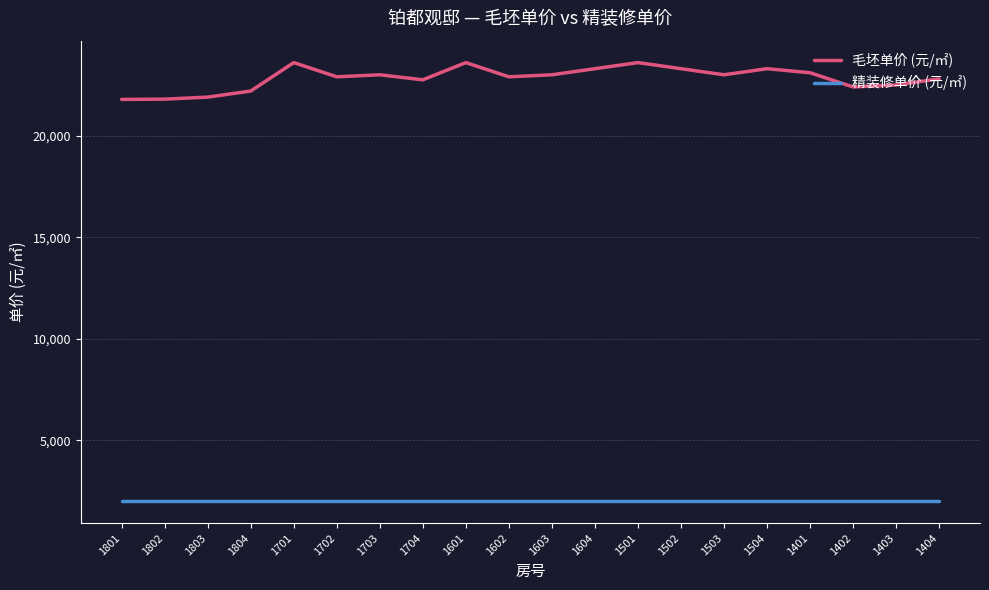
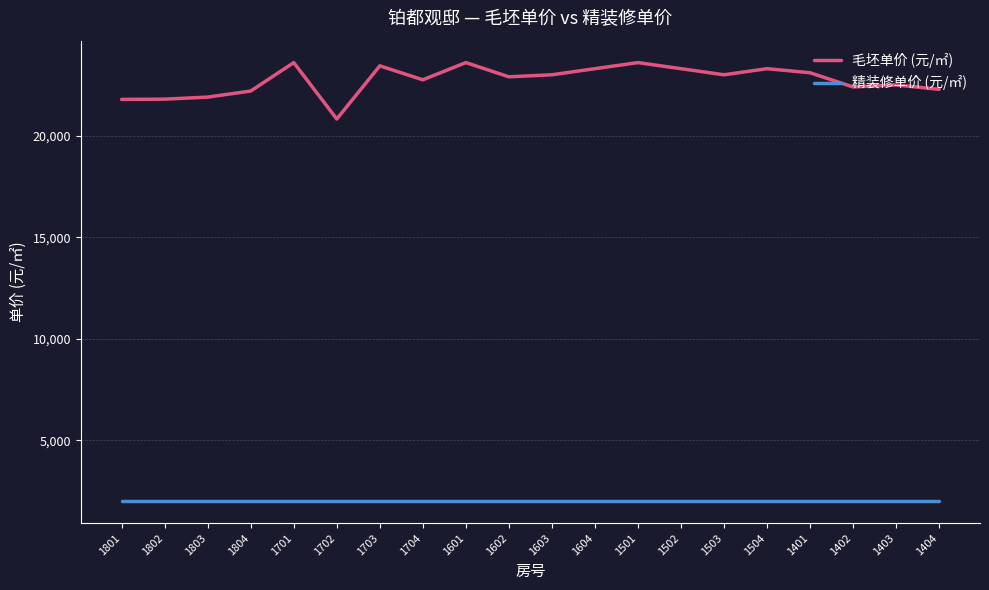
毛坯单价 (元/㎡), 1702: 22,900 -> 20,800
毛坯单价 (元/㎡), 1703: 23,000 -> 23,400
毛坯单价 (元/㎡), 1404: 22,800 -> 22,300
